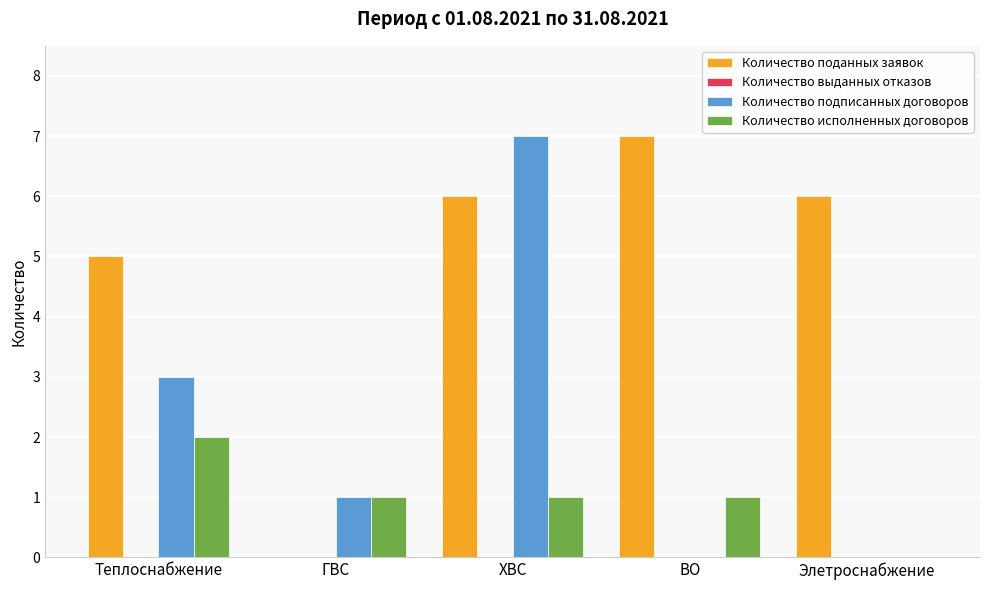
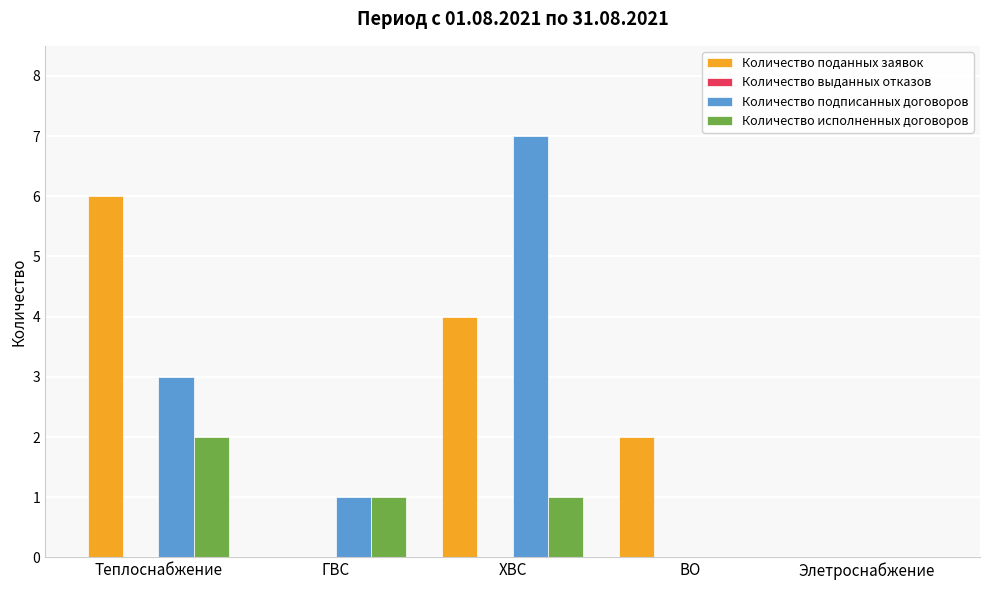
Количество поданных заявок, Теплоснабжение: 5 -> 6
Количество поданных заявок, ХВС: 6 -> 4
Количество поданных заявок, ВО: 7 -> 2
Количество исполненных договоров, ВО: 1 -> 0
Количество поданных заявок, Элетроснабжение: 6 -> 0
